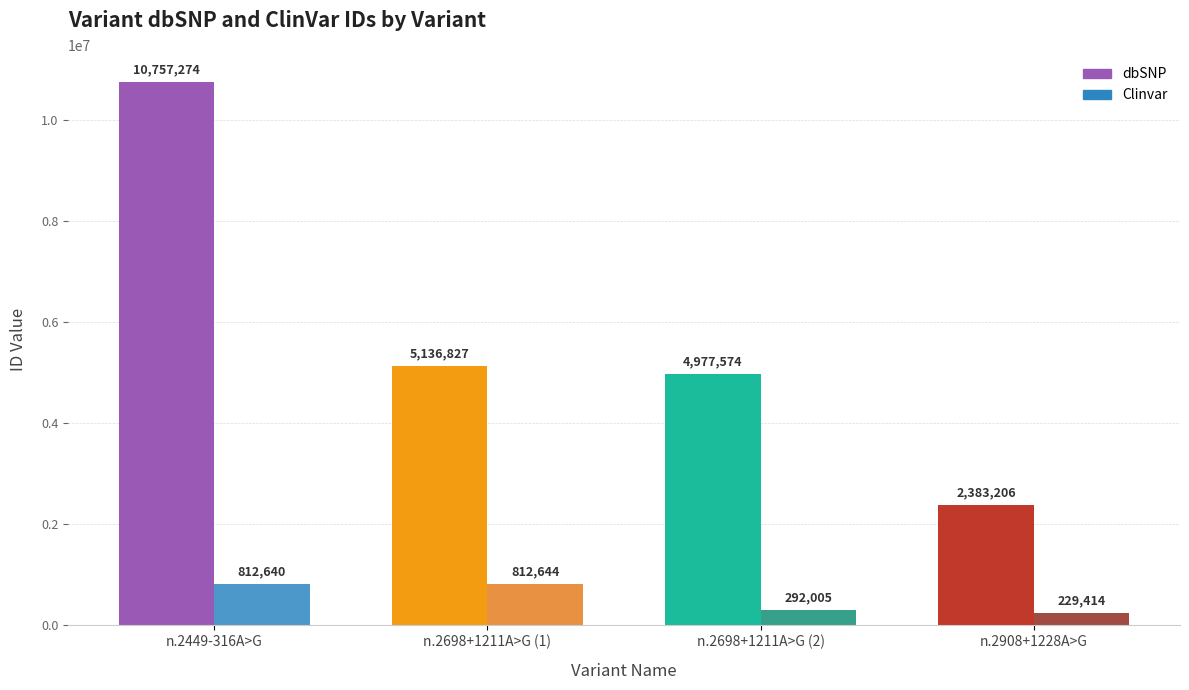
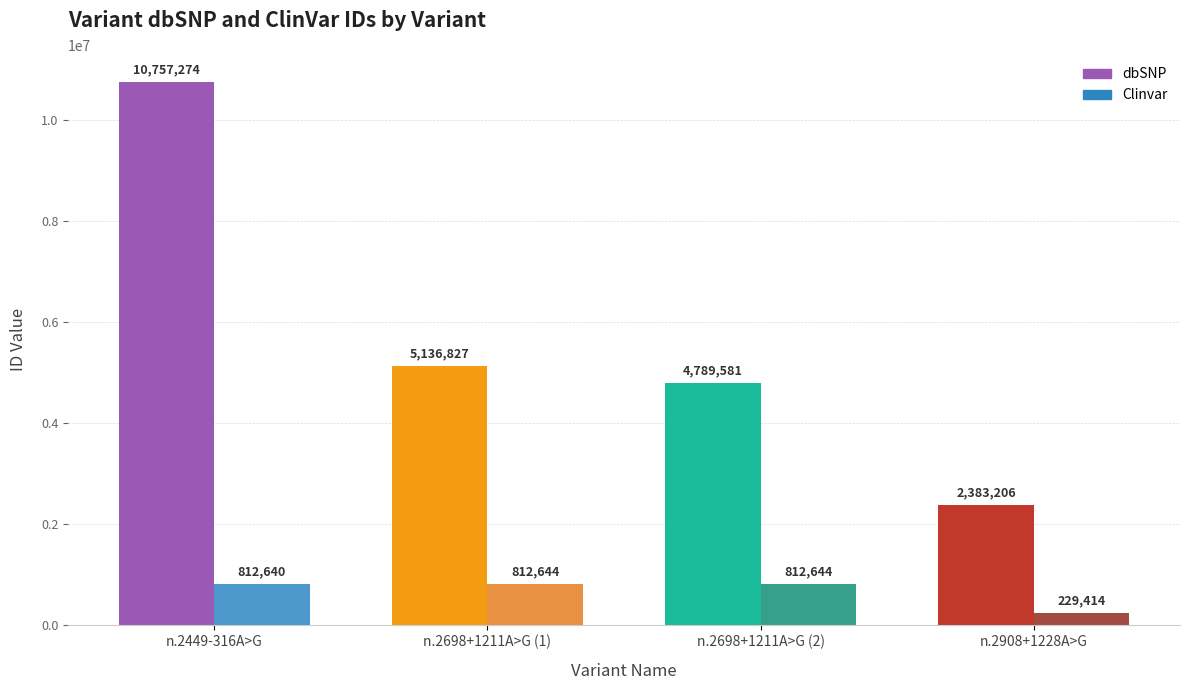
dbSNP, n.2698+1211A>G (2): 4,977,574 -> 4,789,581
Clinvar, n.2698+1211A>G (2): 292,005 -> 812,644
